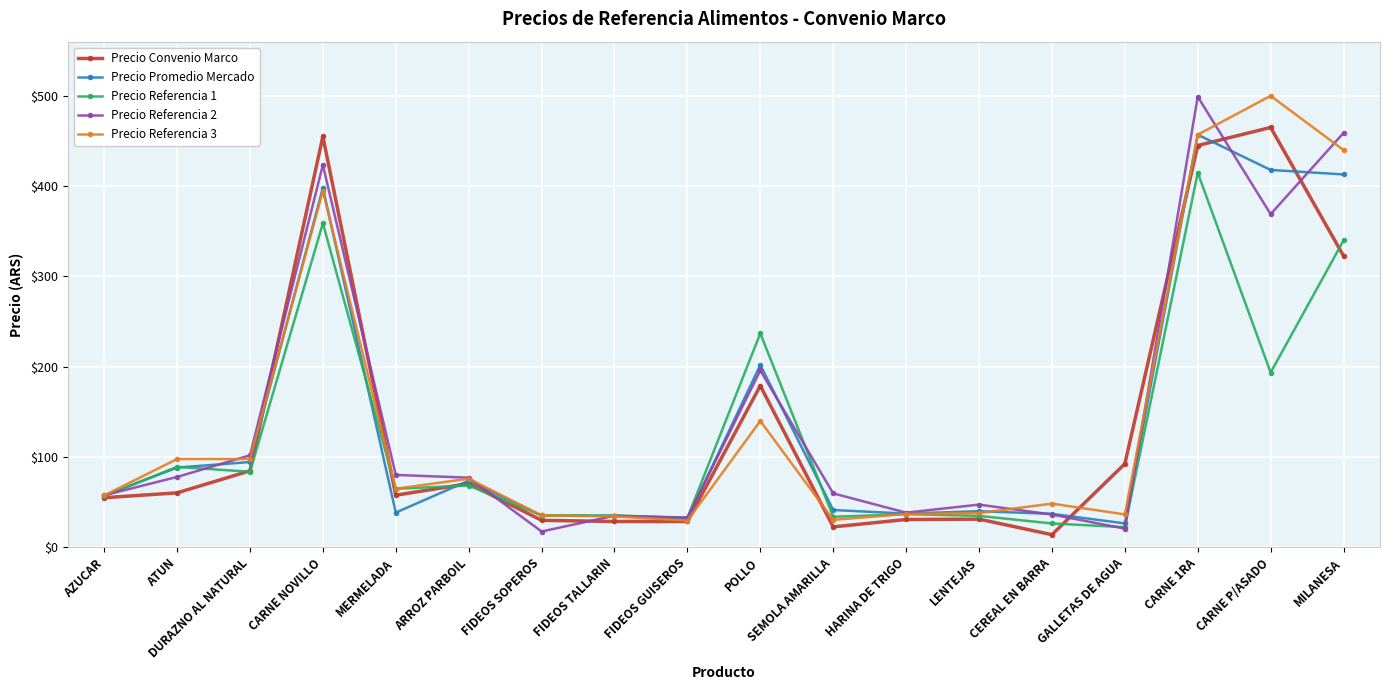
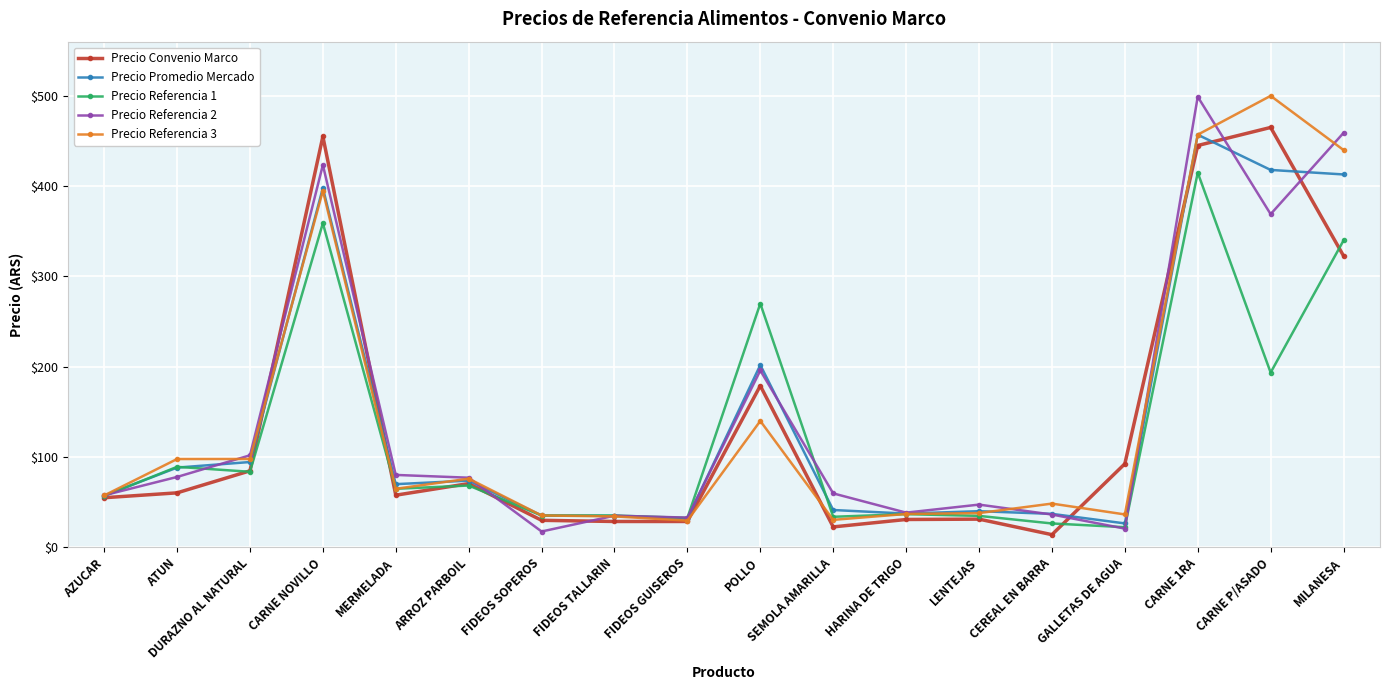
Precio Promedio Mercado, MERMELADA: $40 -> $70
Precio Referencia 1, POLLO: $240 -> $270
